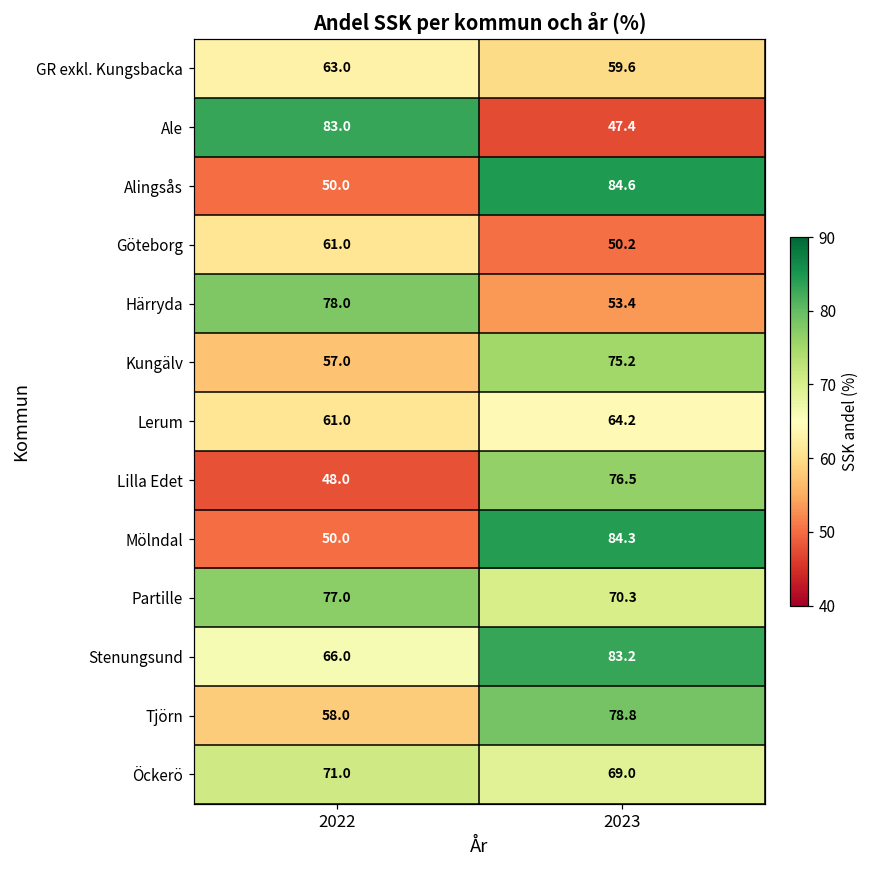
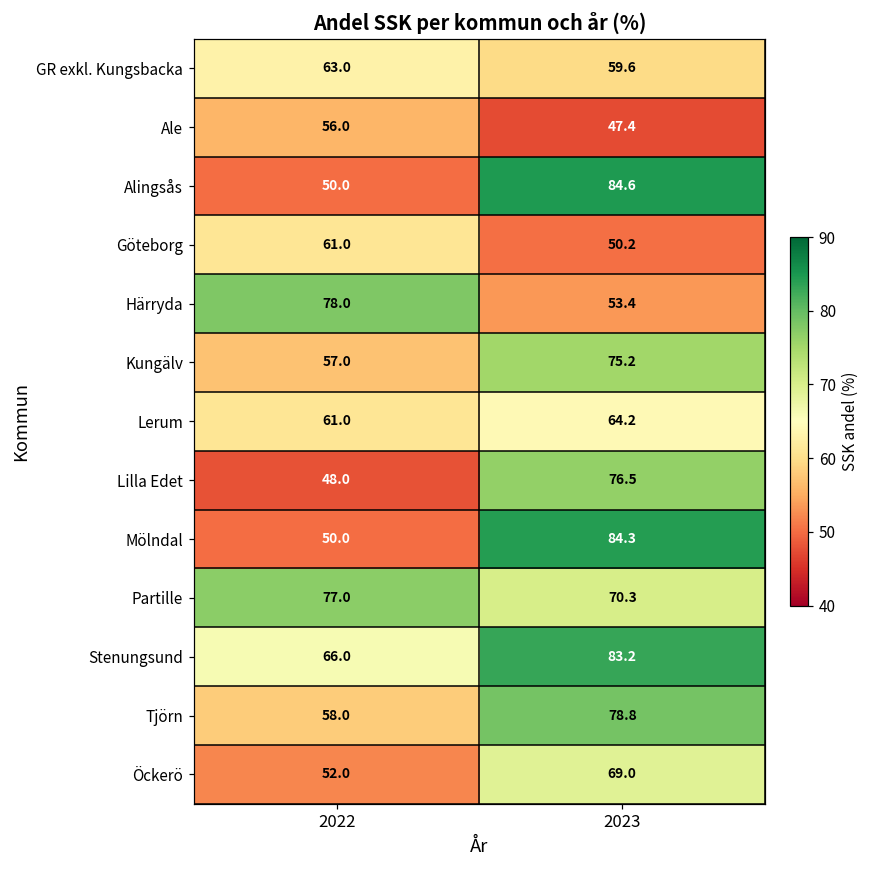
Ale, 2022: 83.0 -> 56.0
Öckerö, 2022: 71.0 -> 52.0
